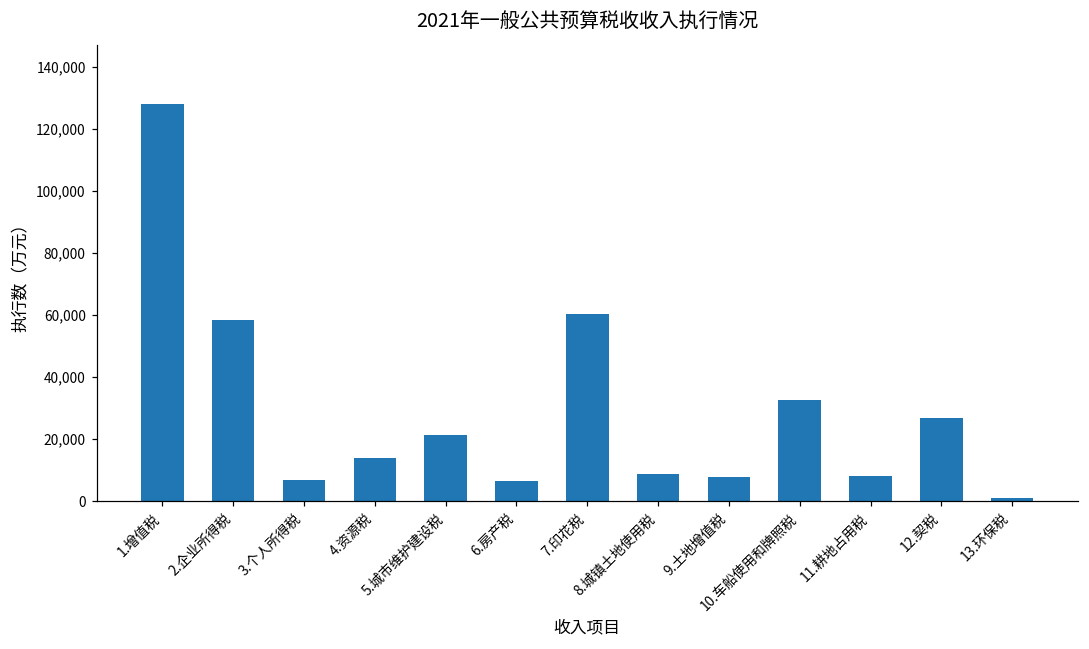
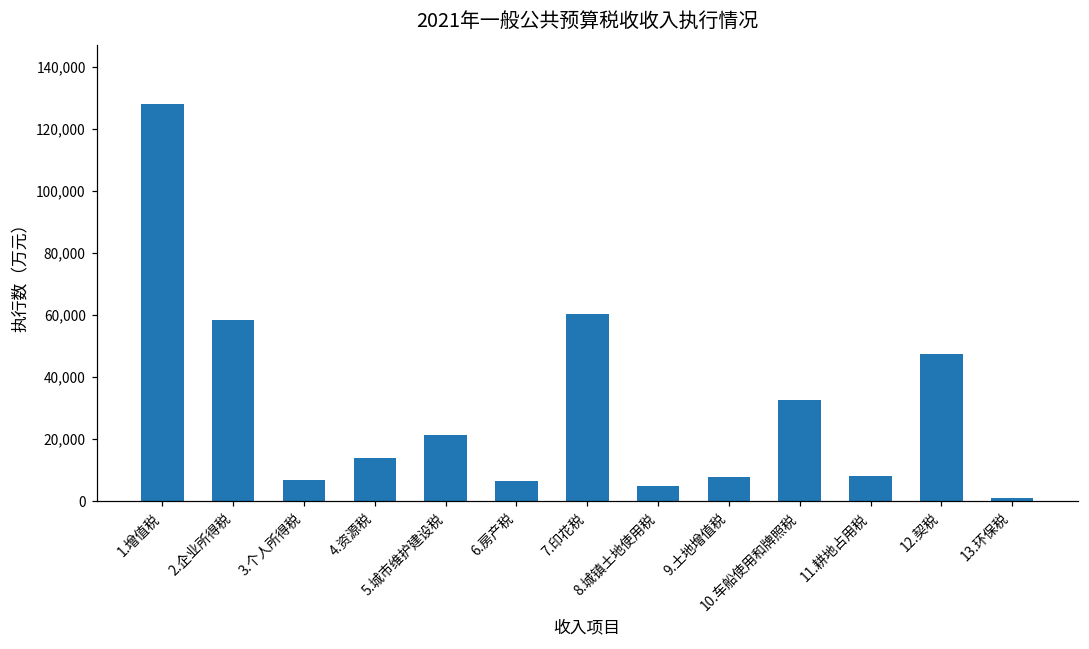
8.城镇土地使用税: 9,000 -> 5,000
12.契税: 27,000 -> 48,000
